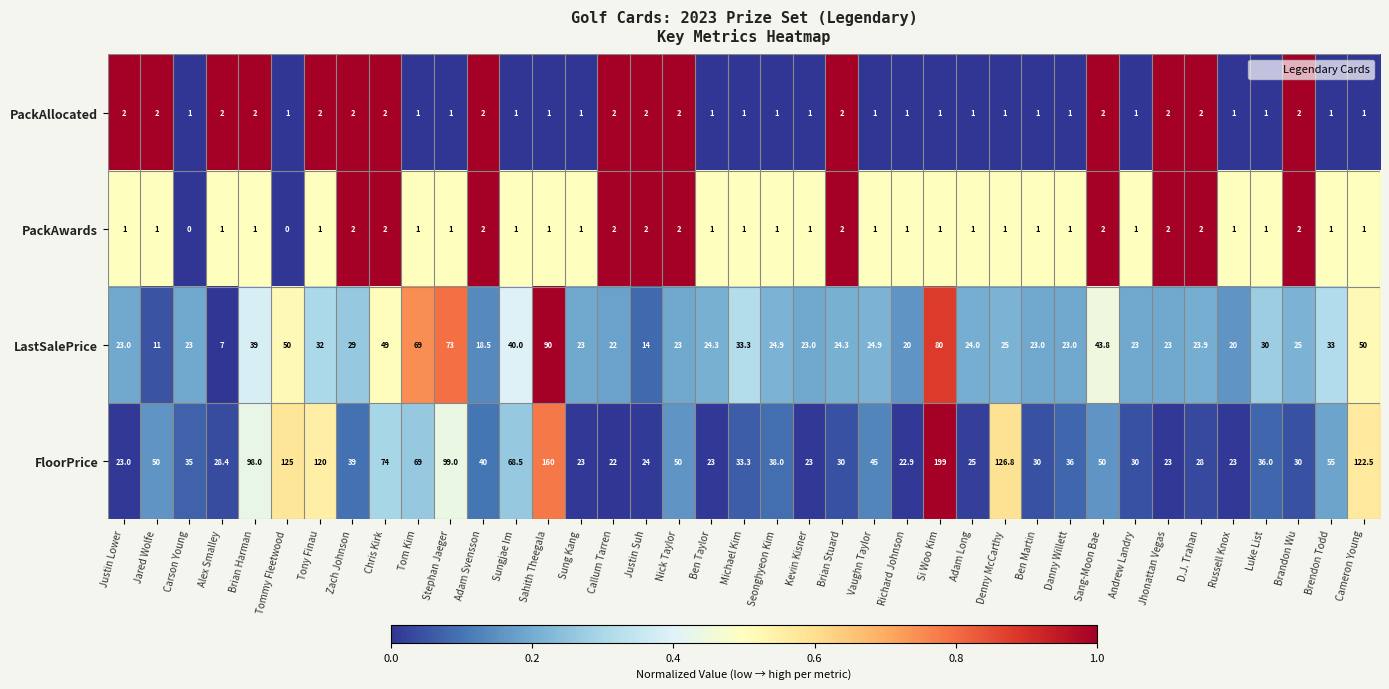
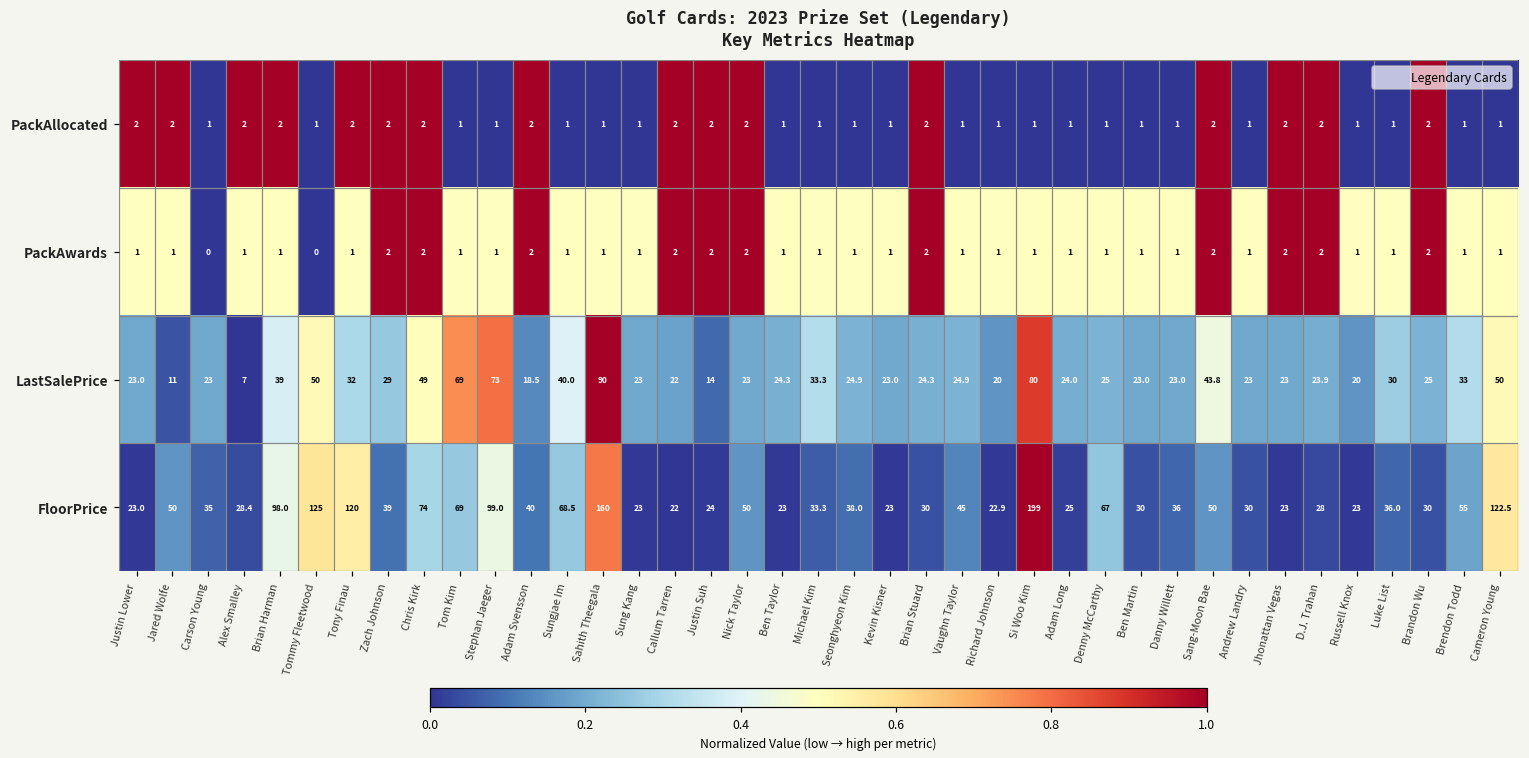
FloorPrice, Denny McCarthy: 126.8 -> 67
